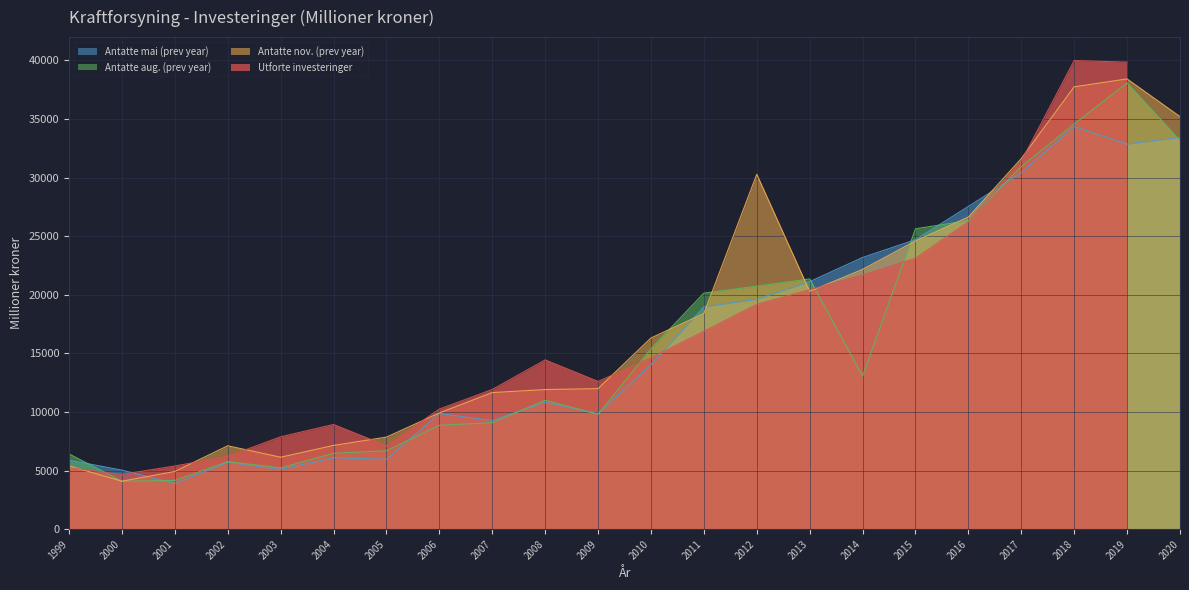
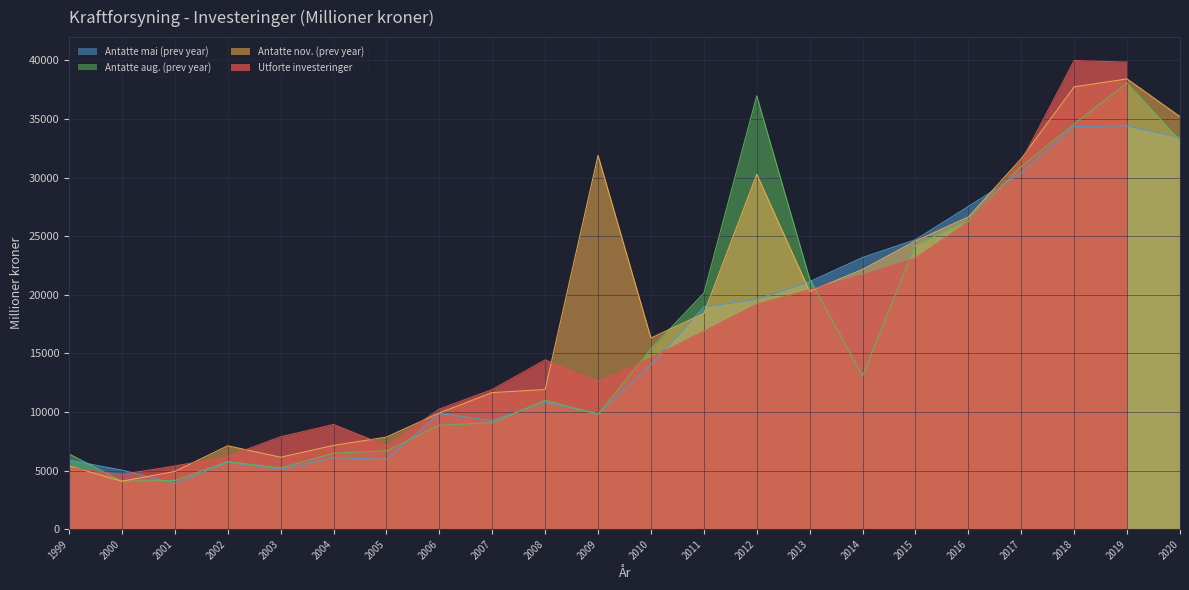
Antatte nov. (prev year), 2009: 12000 -> 31900
Antatte aug. (prev year), 2012: 20700 -> 37000
Antatte aug. (prev year), 2015: 25600 -> 24200
Antatte mai (prev year), 2019: 32900 -> 34400
